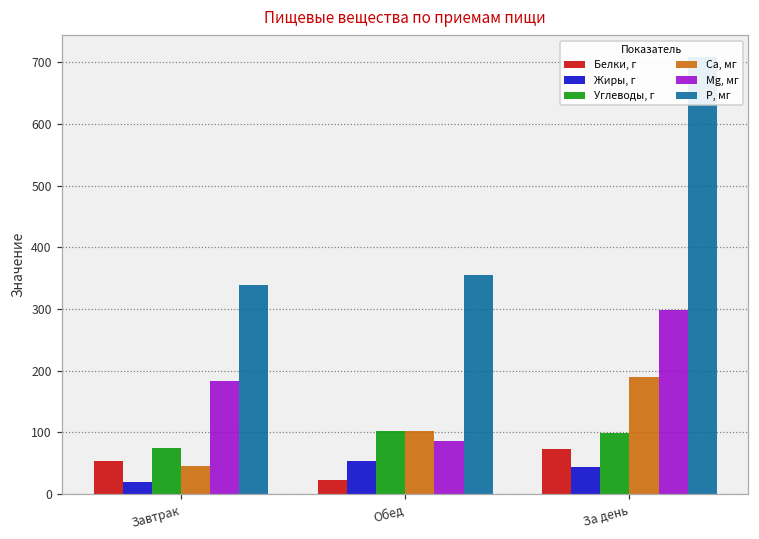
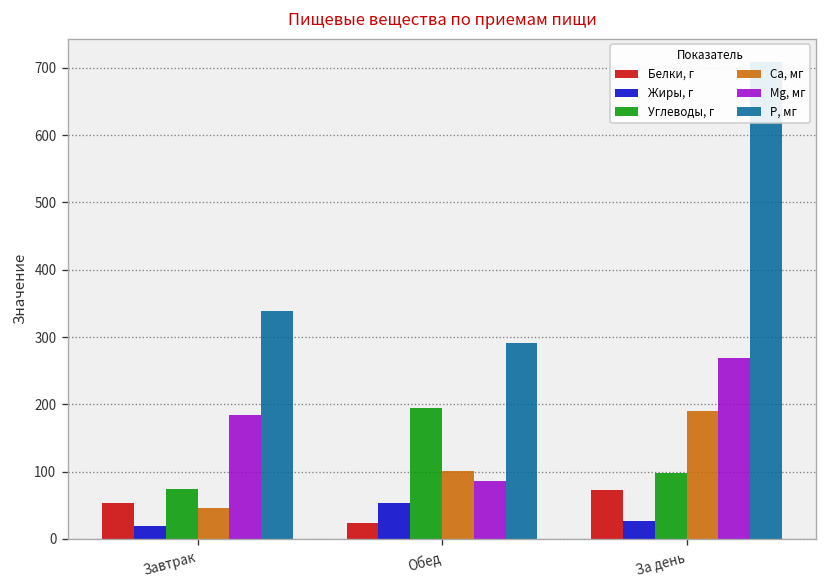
Углеводы, г, Обед: 100 -> 190
Р, мг, Обед: 350 -> 290
Жиры, г, За день: 40 -> 30
Mg, мг, За день: 300 -> 270
